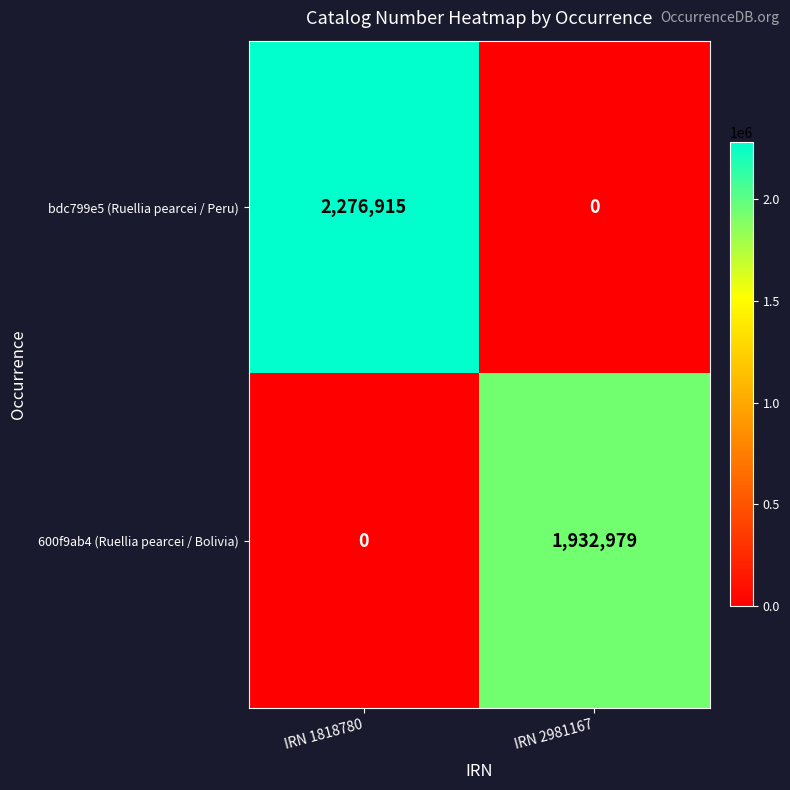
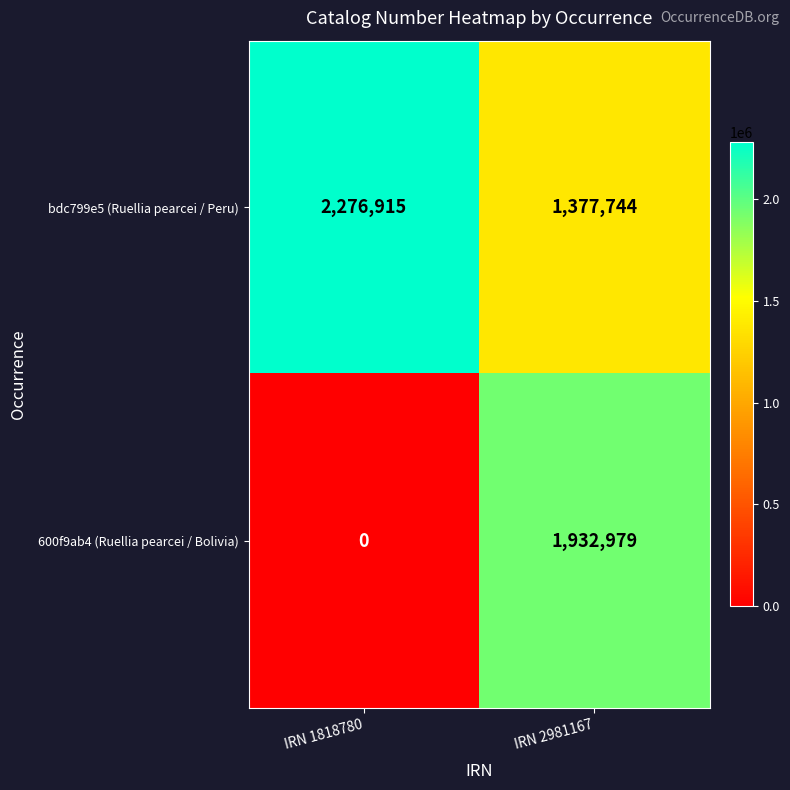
bdc799e5 (Ruellia pearcei / Peru), IRN 2981167: 0 -> 1,377,744
